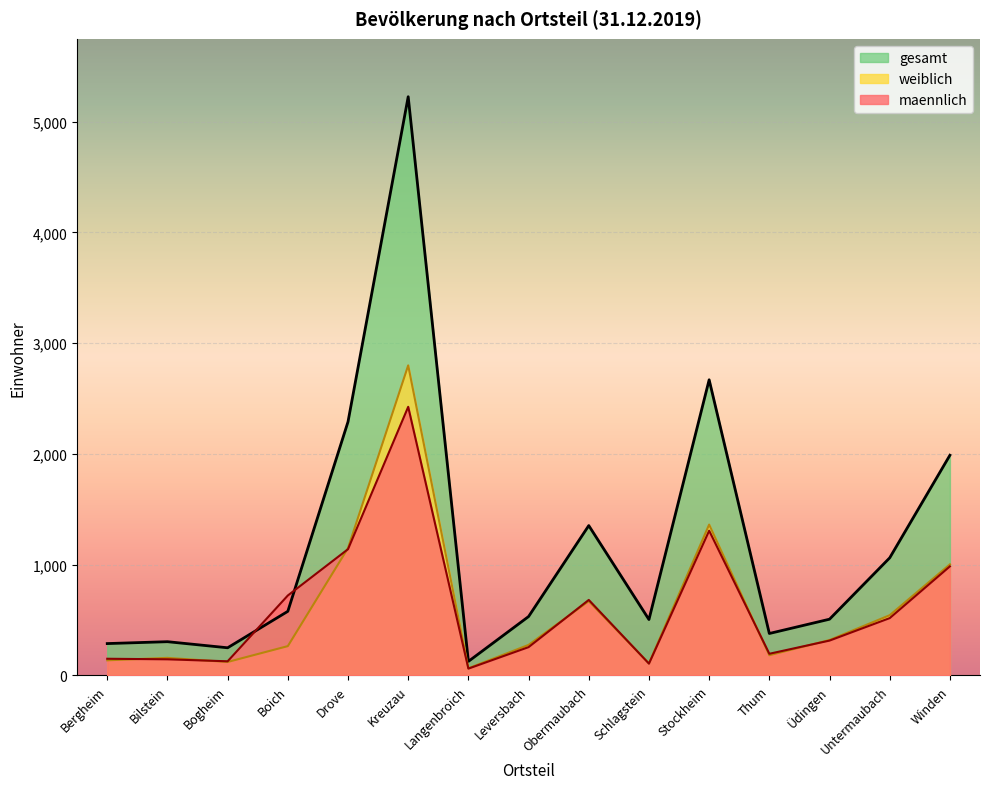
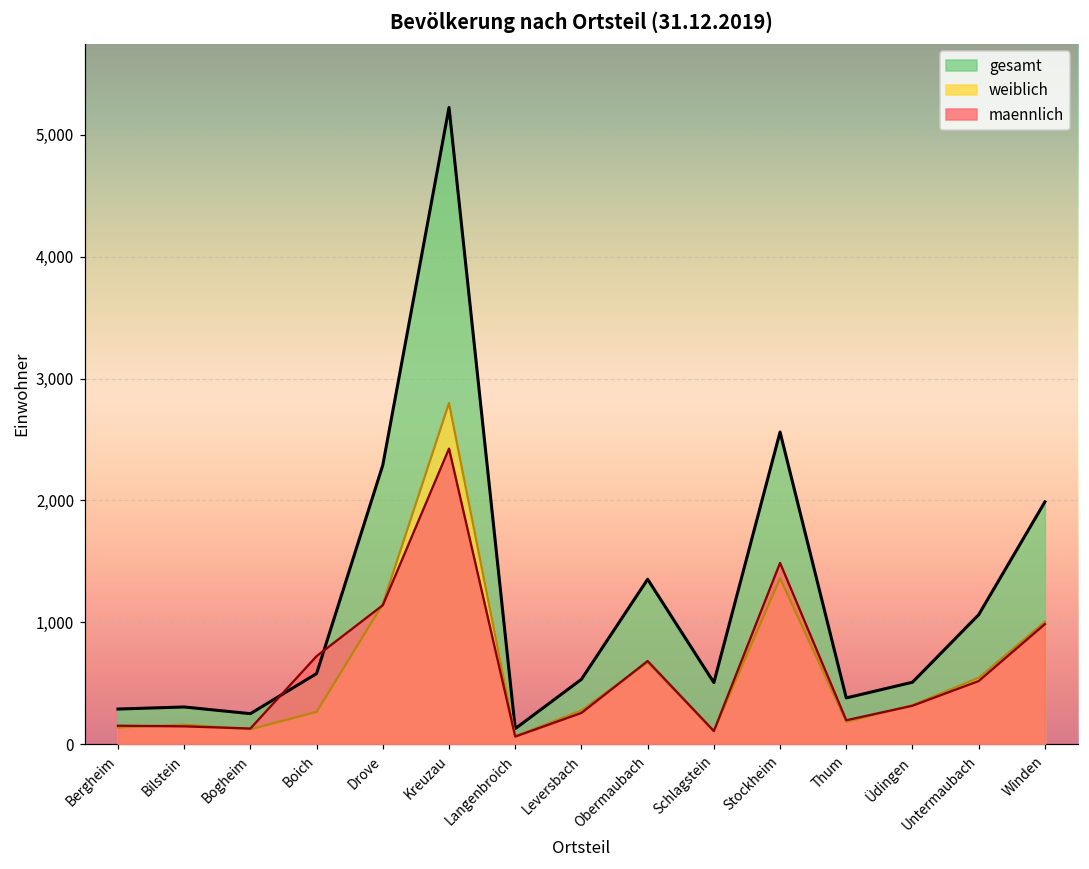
gesamt, Stockheim: 2,670 -> 2,560
maennlich, Stockheim: 1,310 -> 1,490
